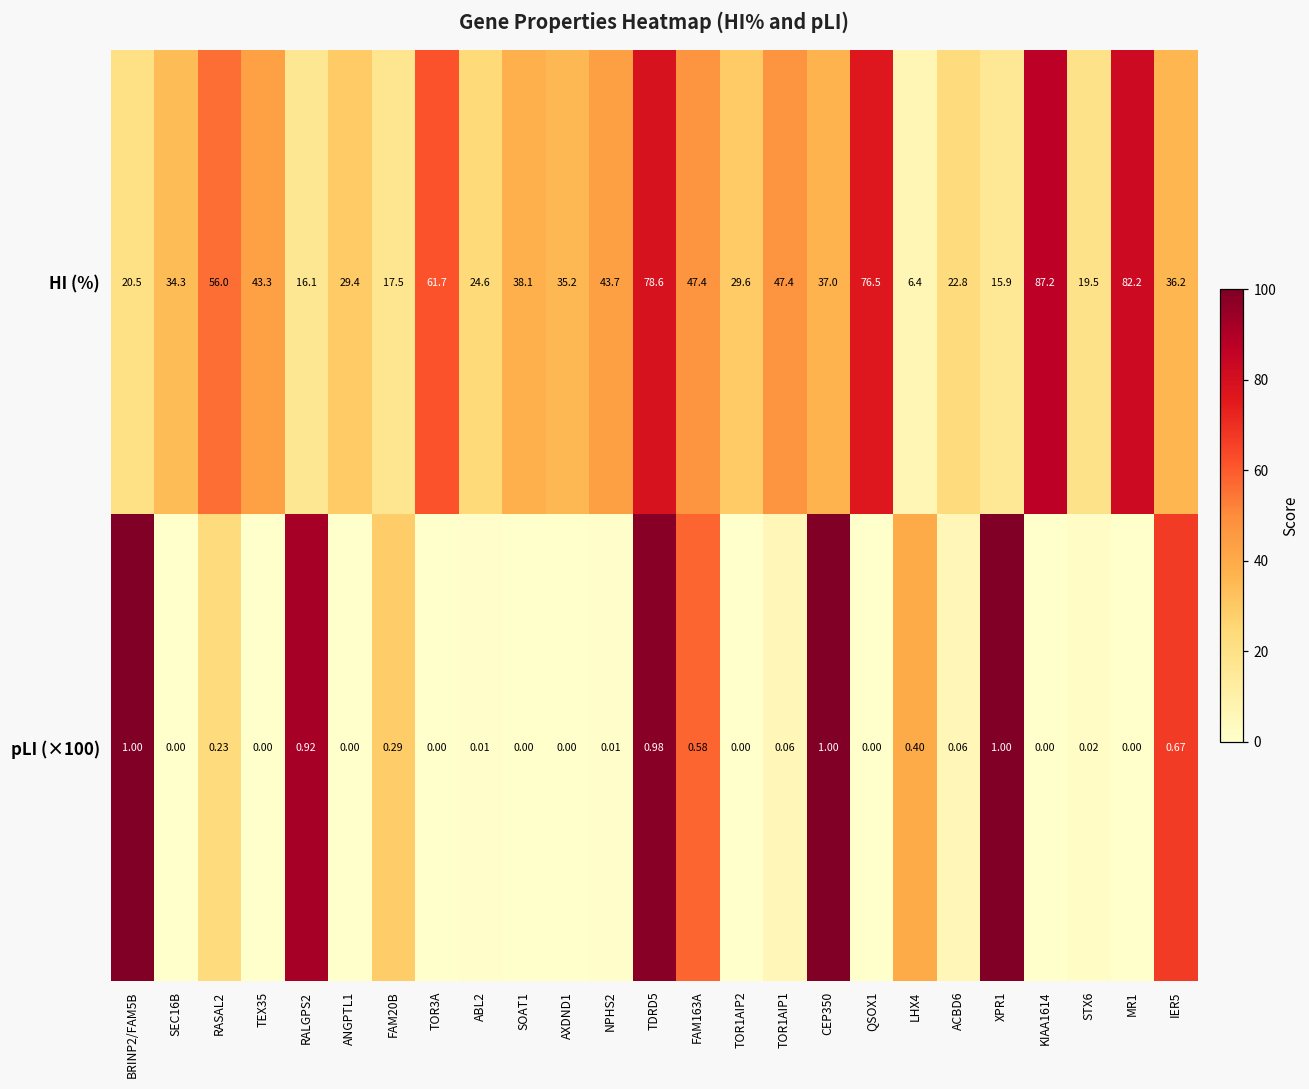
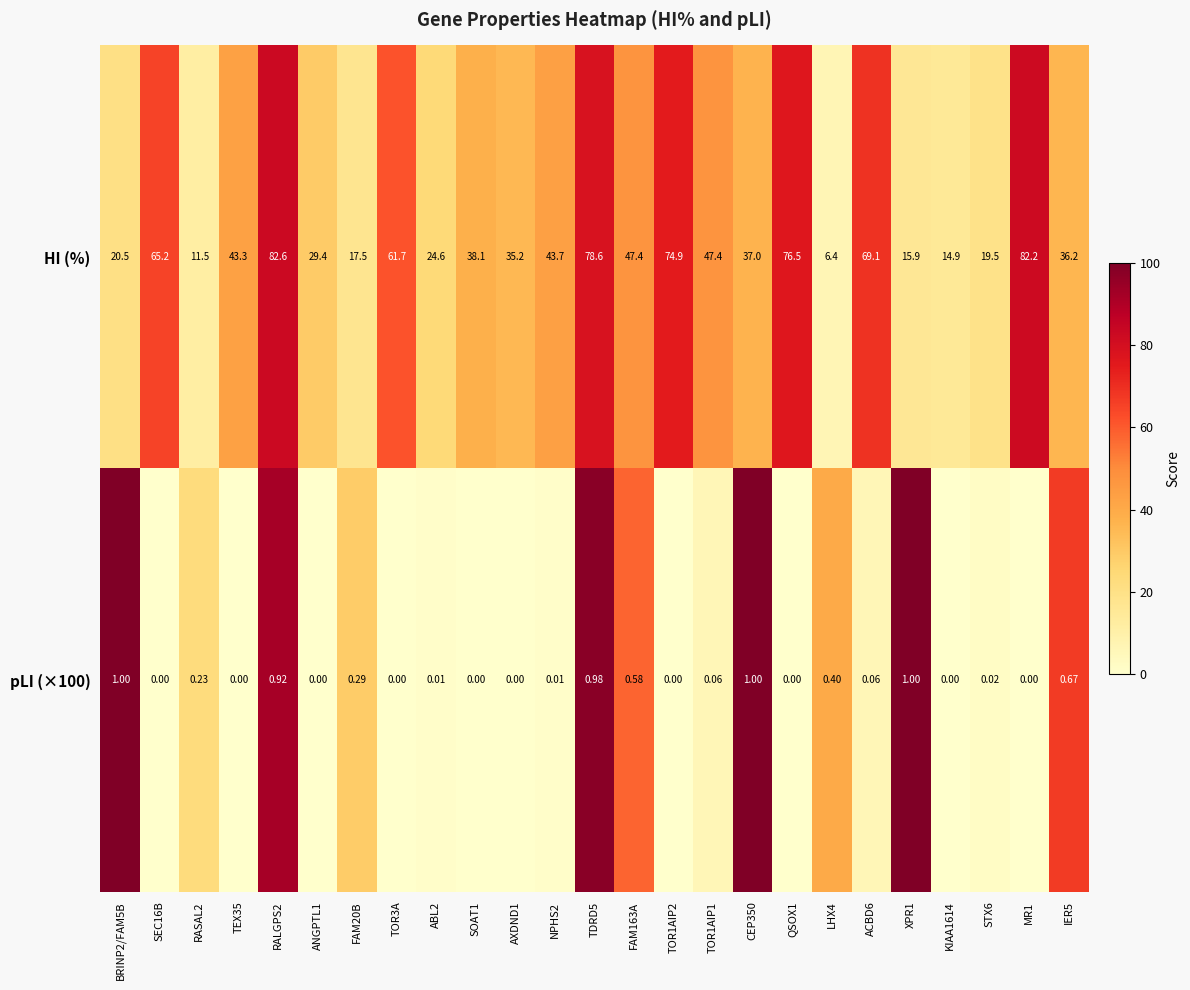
HI (%), SEC16B: 34.3 -> 65.2
HI (%), RASAL2: 56.0 -> 11.5
HI (%), RALGPS2: 16.1 -> 82.6
HI (%), TOR1AIP2: 29.6 -> 74.9
HI (%), ACBD6: 22.8 -> 69.1
HI (%), KIAA1614: 87.2 -> 14.9
